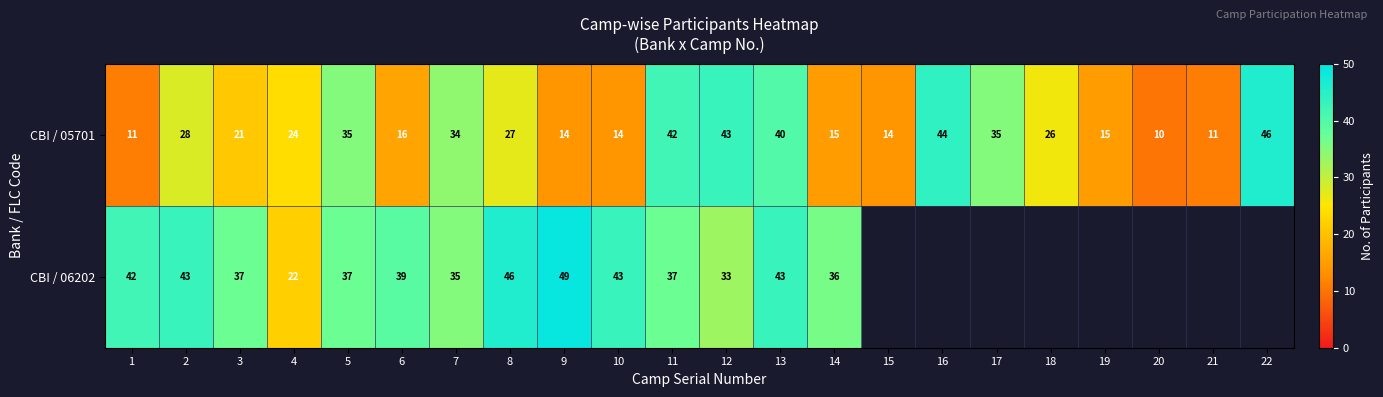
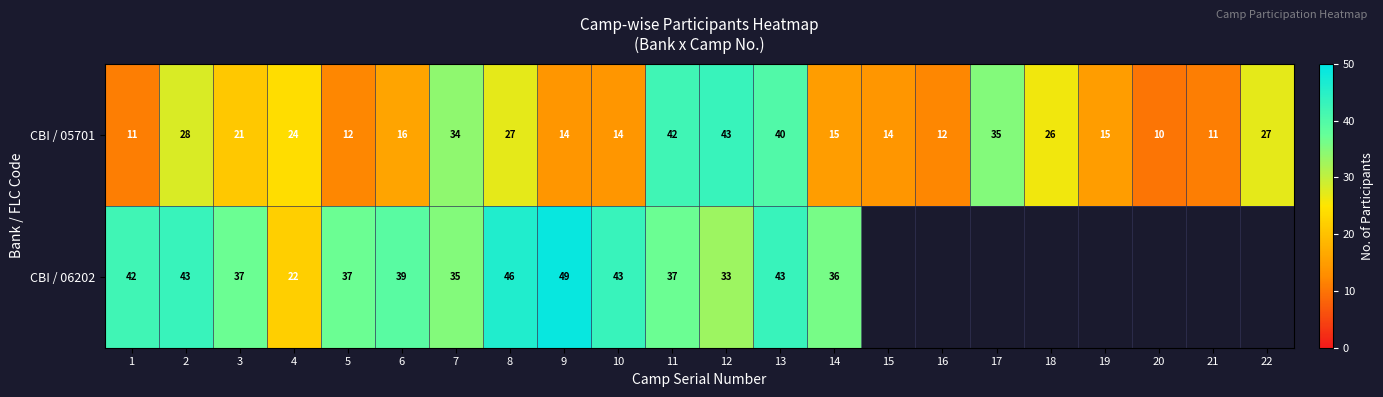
CBI / 05701, 5: 35 -> 12
CBI / 05701, 16: 44 -> 12
CBI / 05701, 22: 46 -> 27
